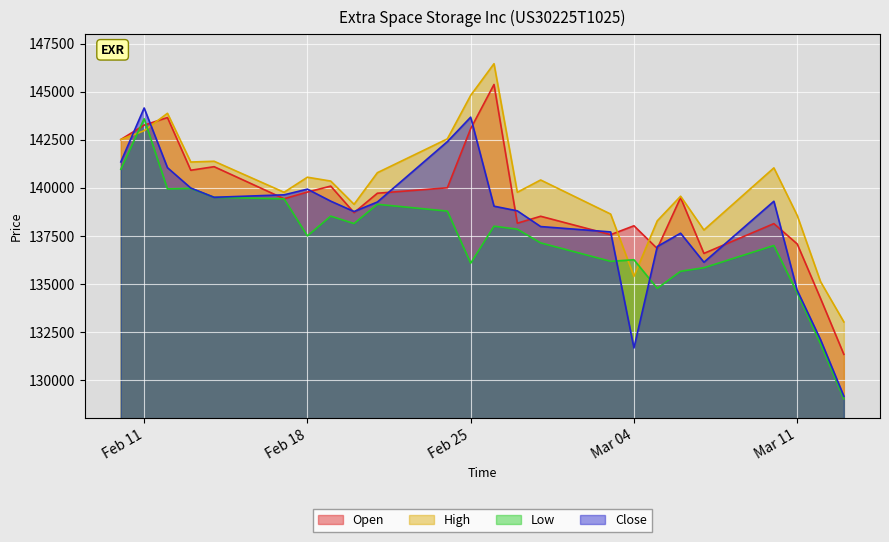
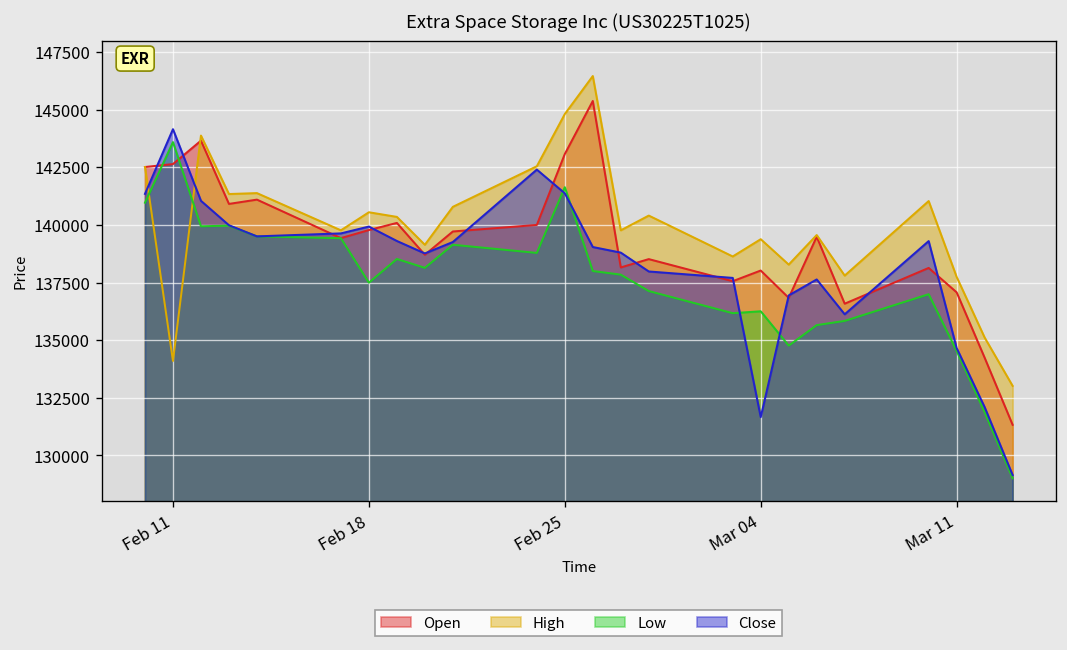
Open, Feb 11: 143300 -> 142600
High, Feb 11: 143000 -> 134100
Low, Feb 25: 136100 -> 141600
Close, Feb 25: 143700 -> 141400
High, Mar 04: 135400 -> 139400
High, Mar 11: 138600 -> 137700
